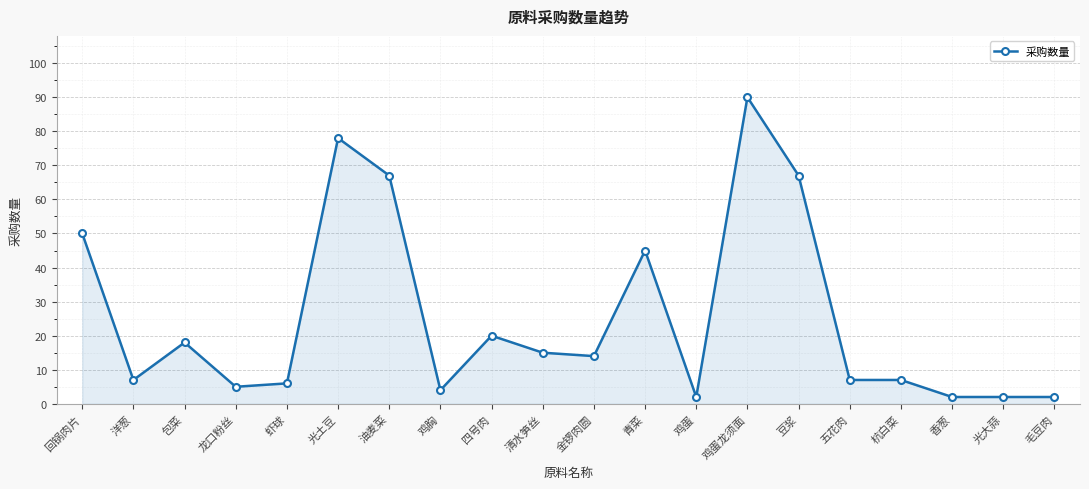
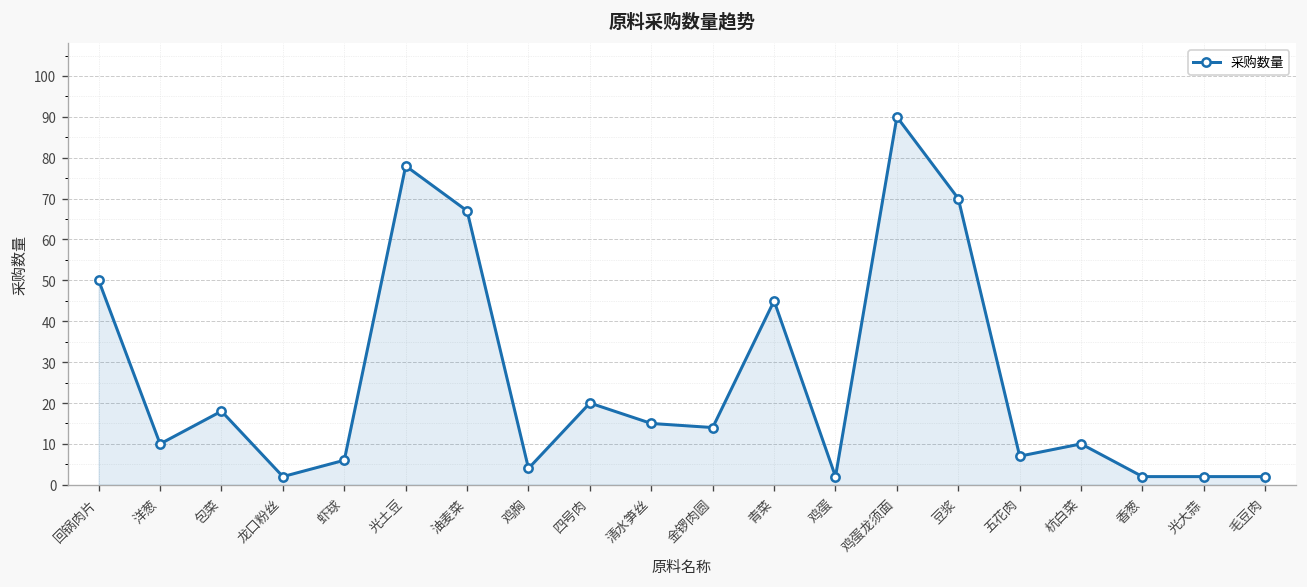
洋葱: 7 -> 10
龙口粉丝: 5 -> 2
豆浆: 67 -> 70
杭白菜: 7 -> 10
